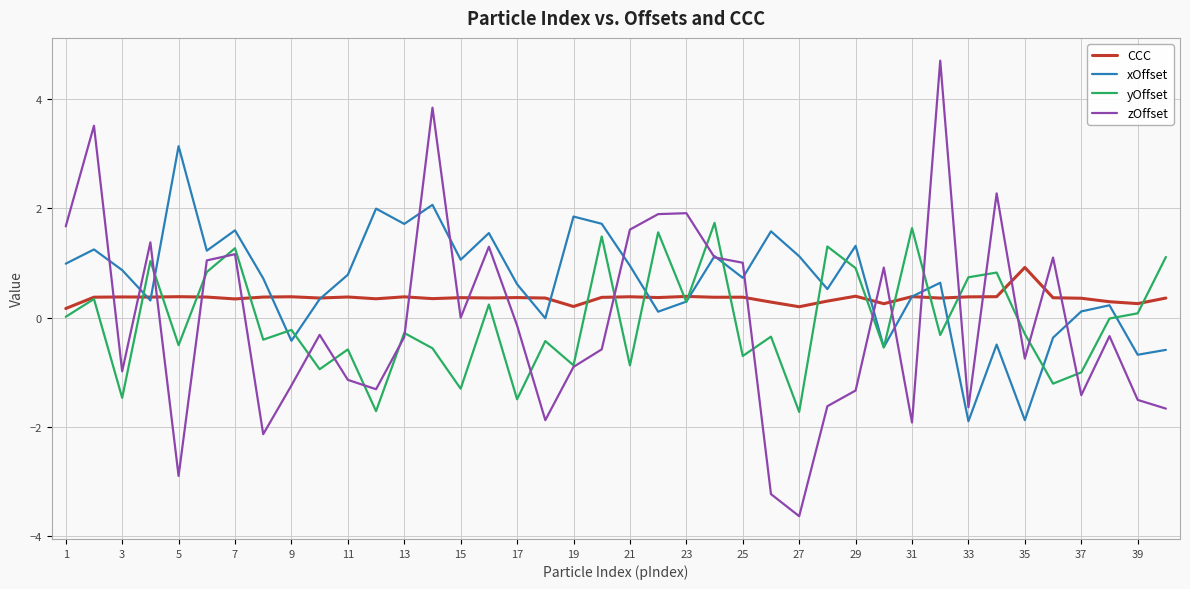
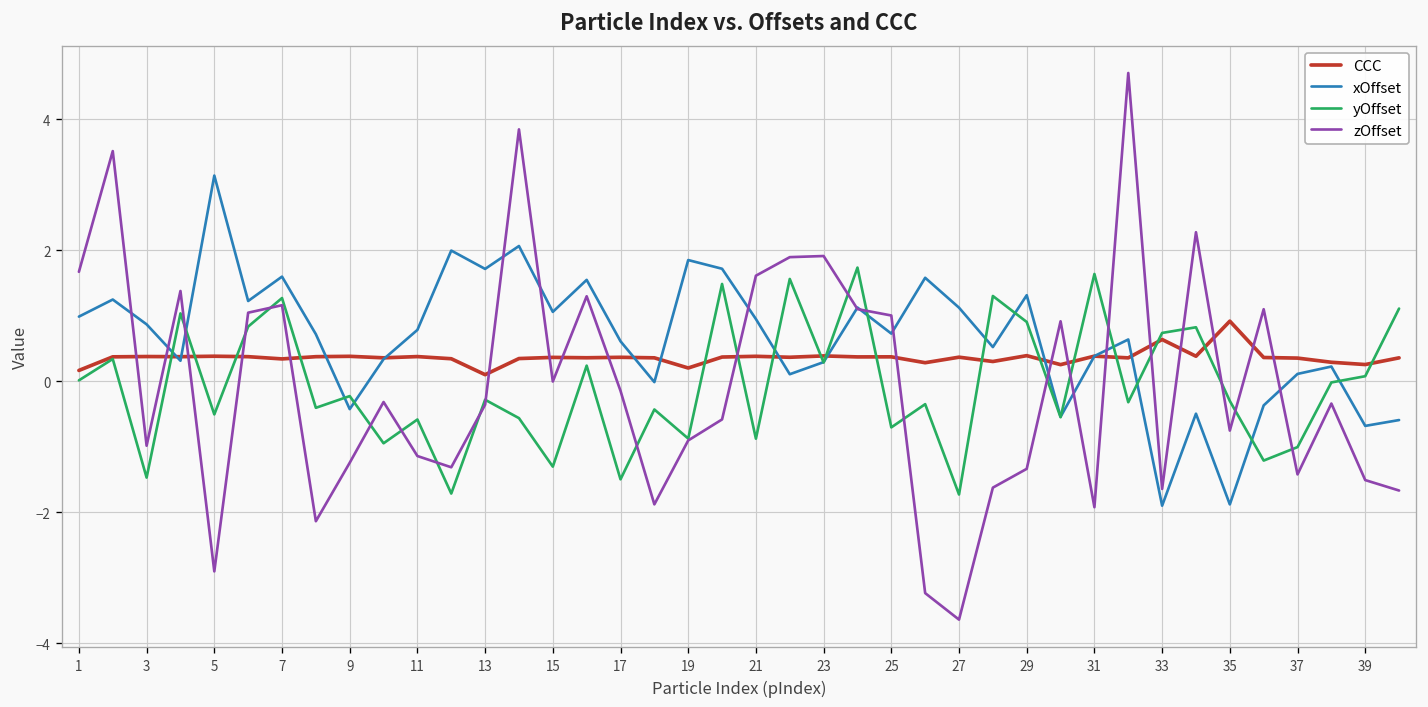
CCC, 13: 0.4 -> 0.1
CCC, 27: 0.2 -> 0.4
CCC, 33: 0.4 -> 0.6
